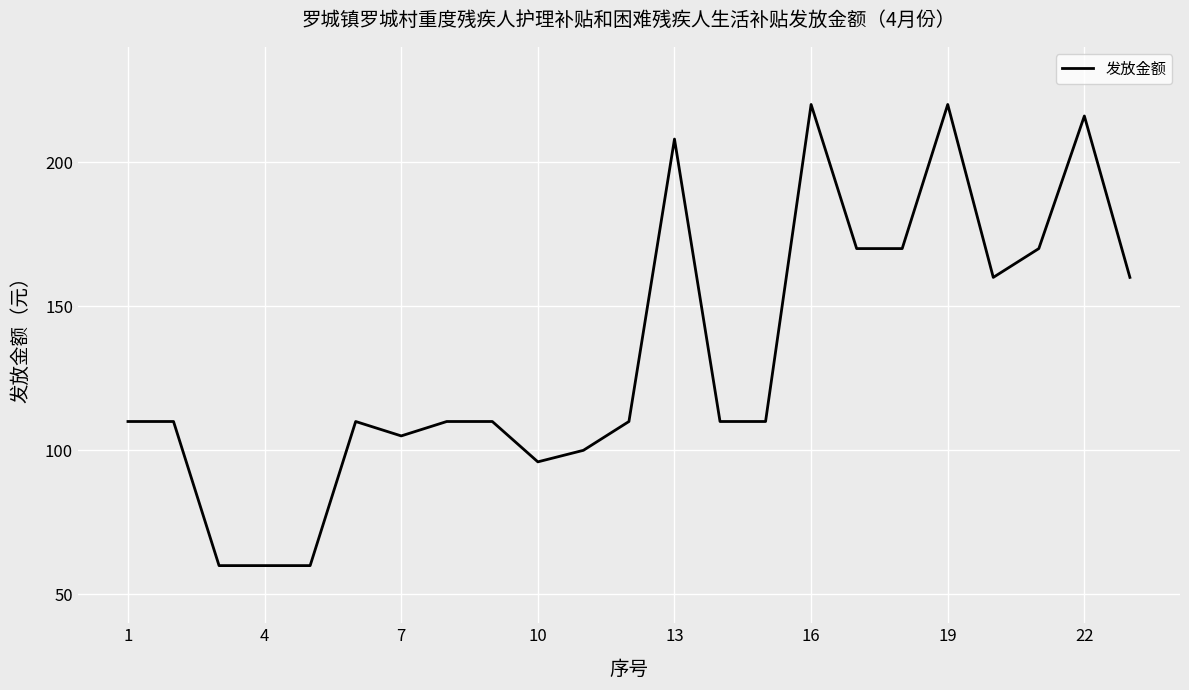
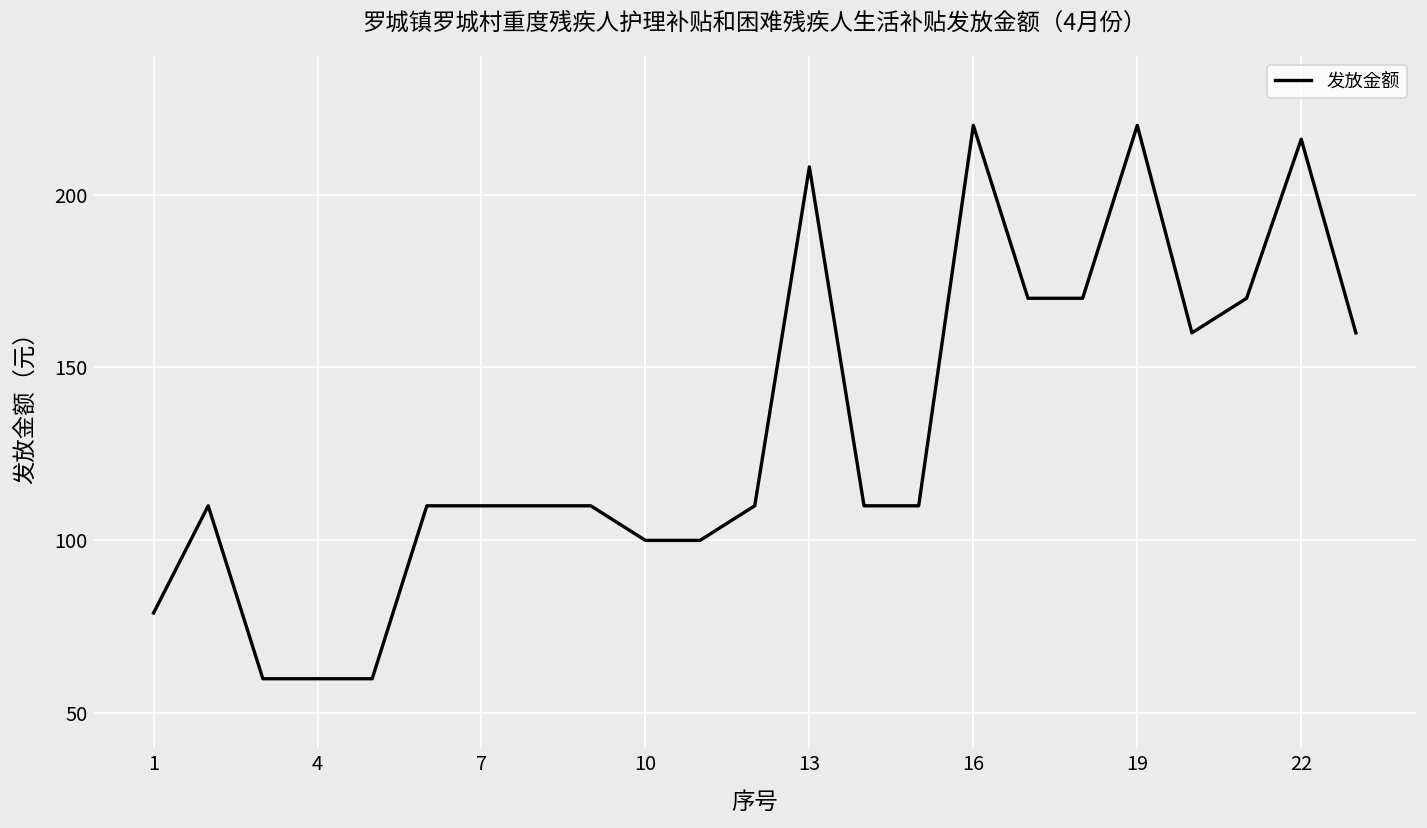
1: 110 -> 79
7: 105 -> 110
10: 96 -> 100
